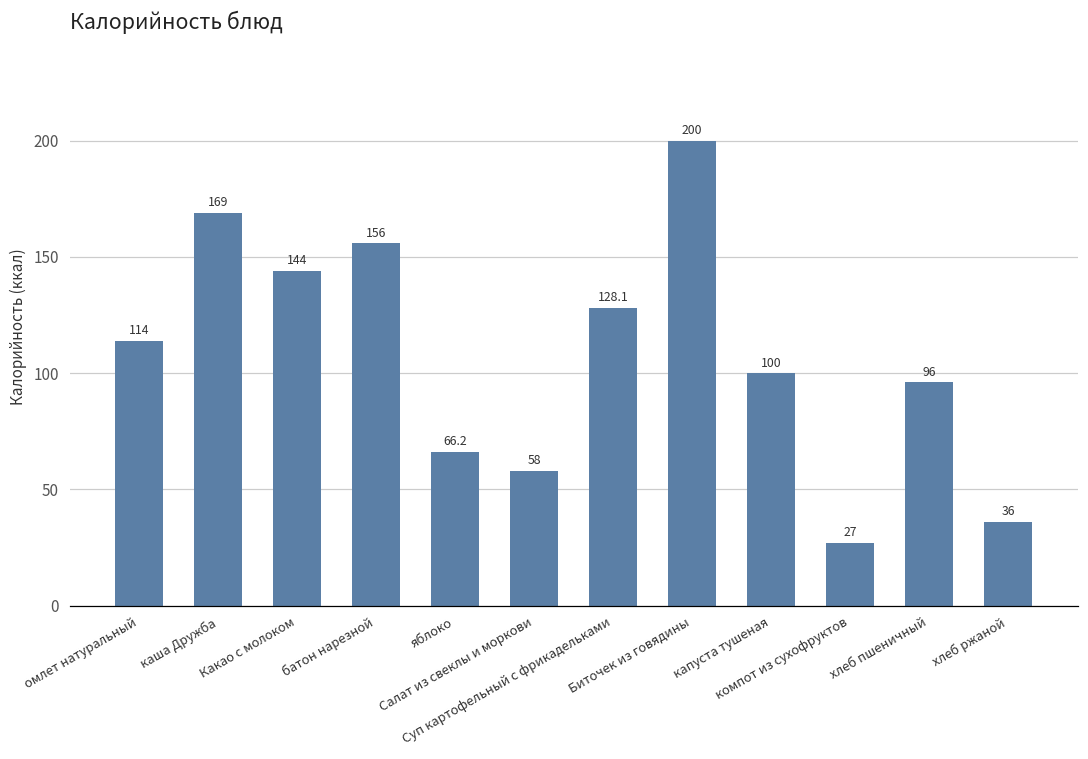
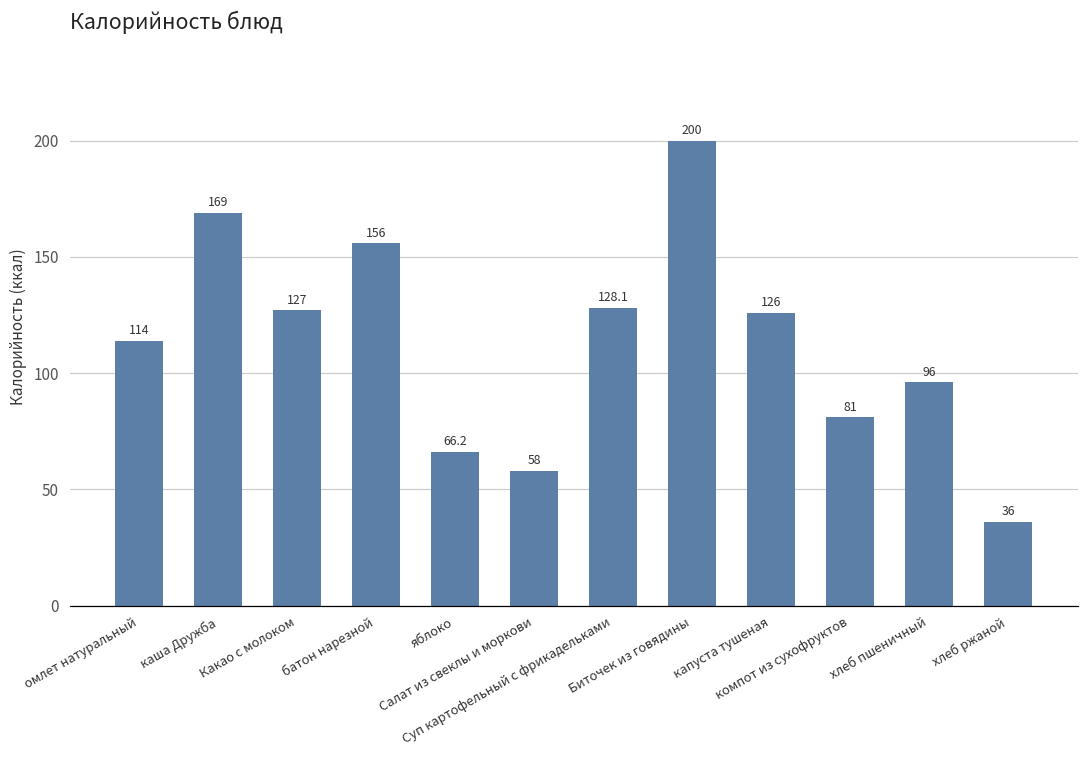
Какао с молоком: 144 -> 127
капуста тушеная: 100 -> 126
компот из сухофруктов: 27 -> 81
